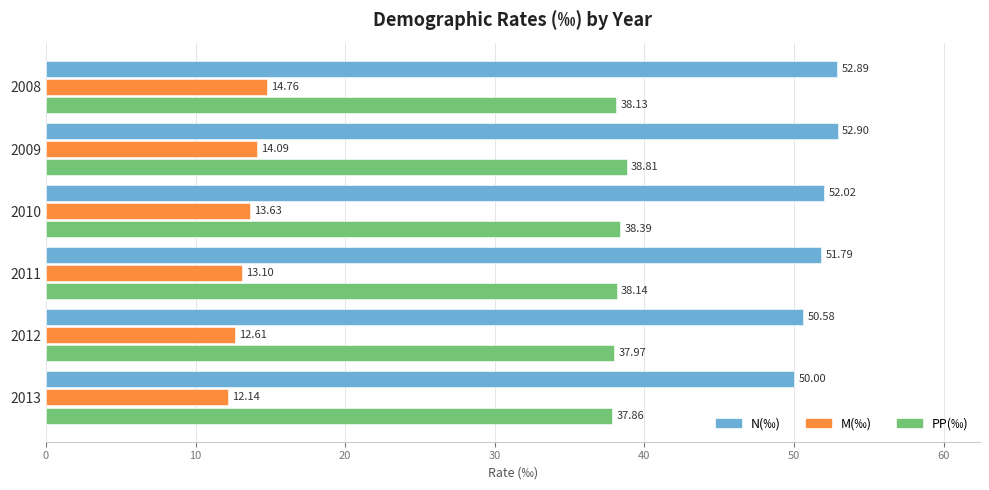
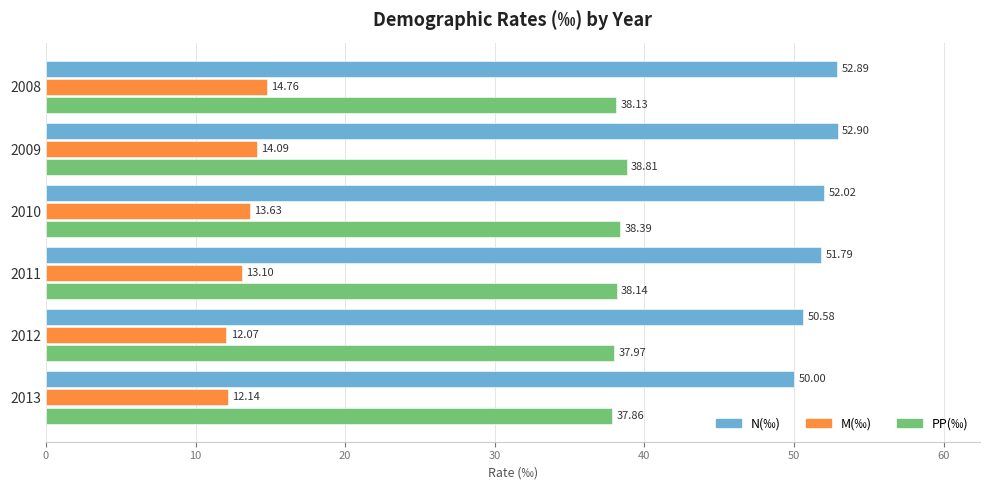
M(‰), 2012: 12.61 -> 12.07
